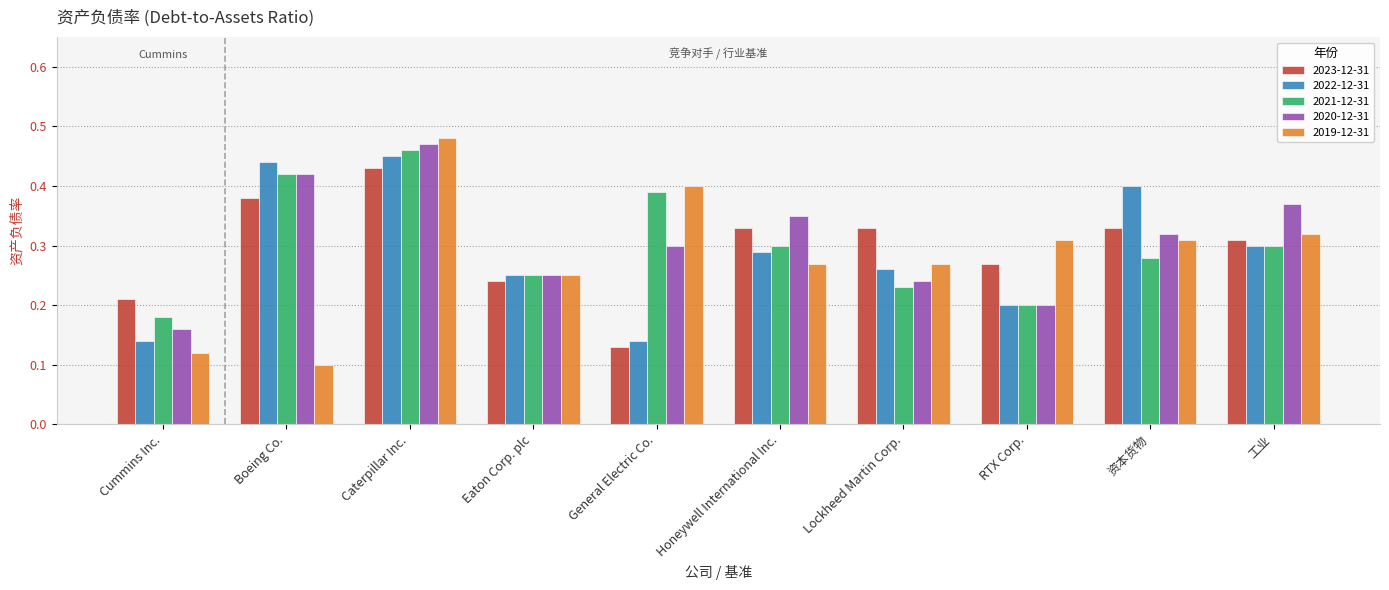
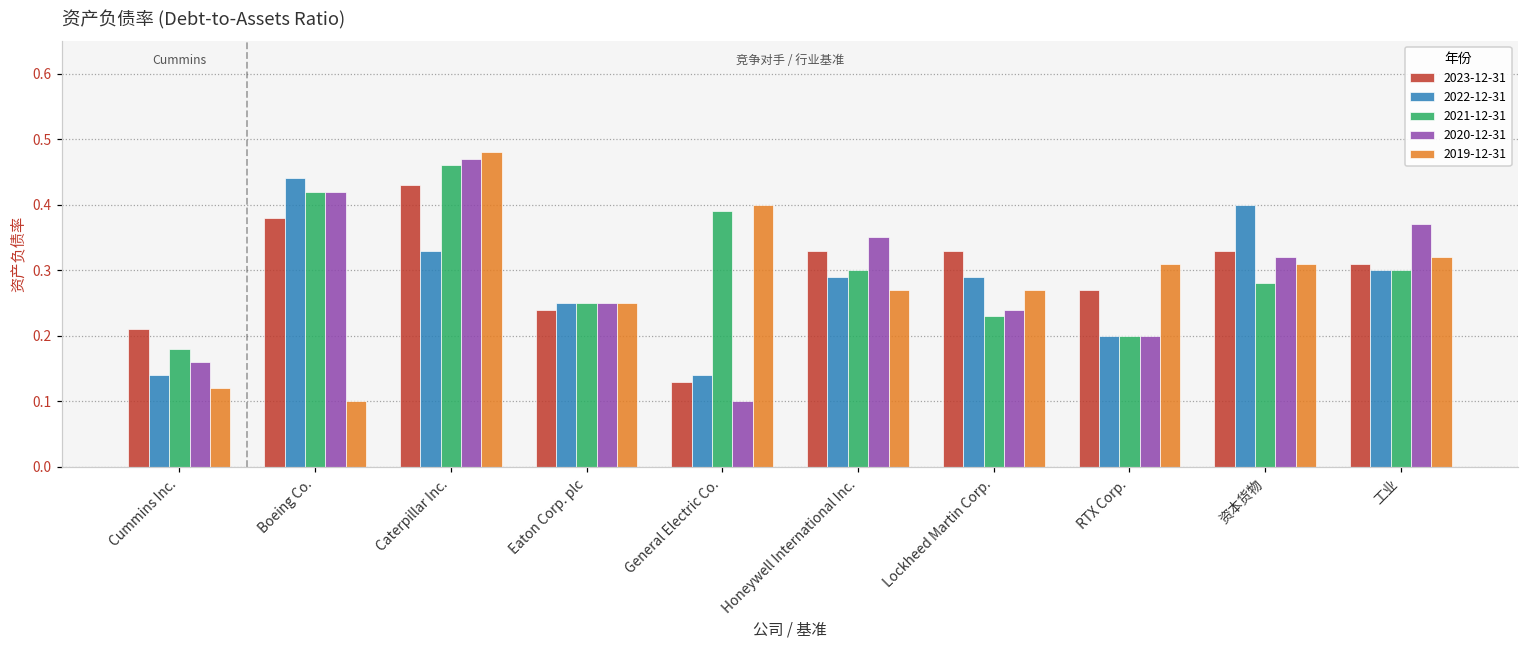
2022-12-31, Caterpillar Inc.: 0.45 -> 0.33
2020-12-31, General Electric Co.: 0.3 -> 0.1
2022-12-31, Lockheed Martin Corp.: 0.26 -> 0.29
